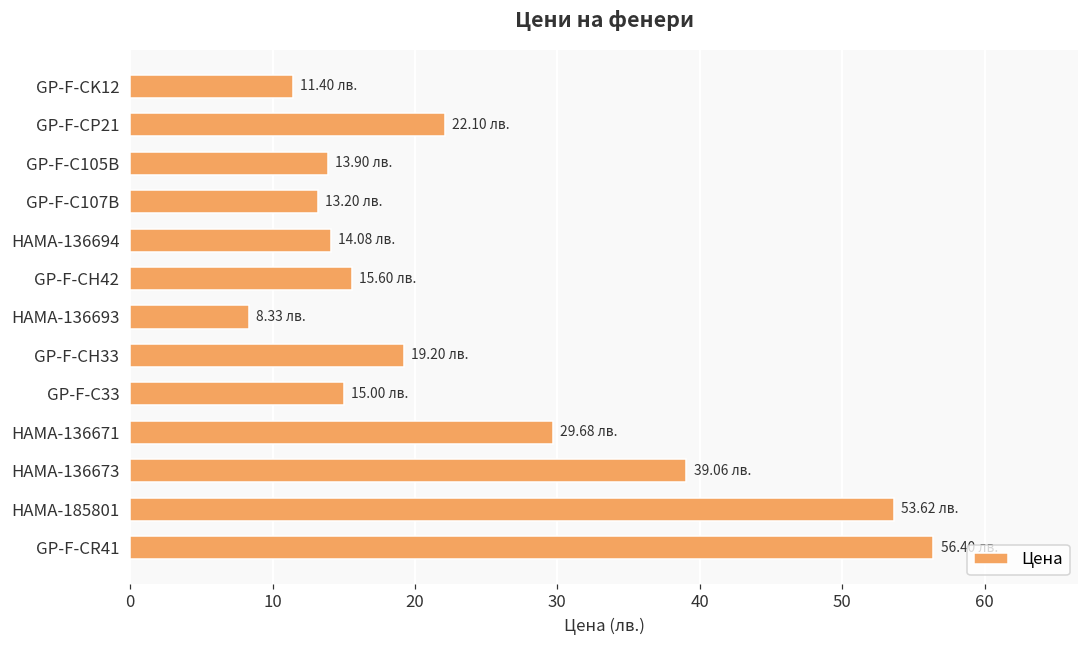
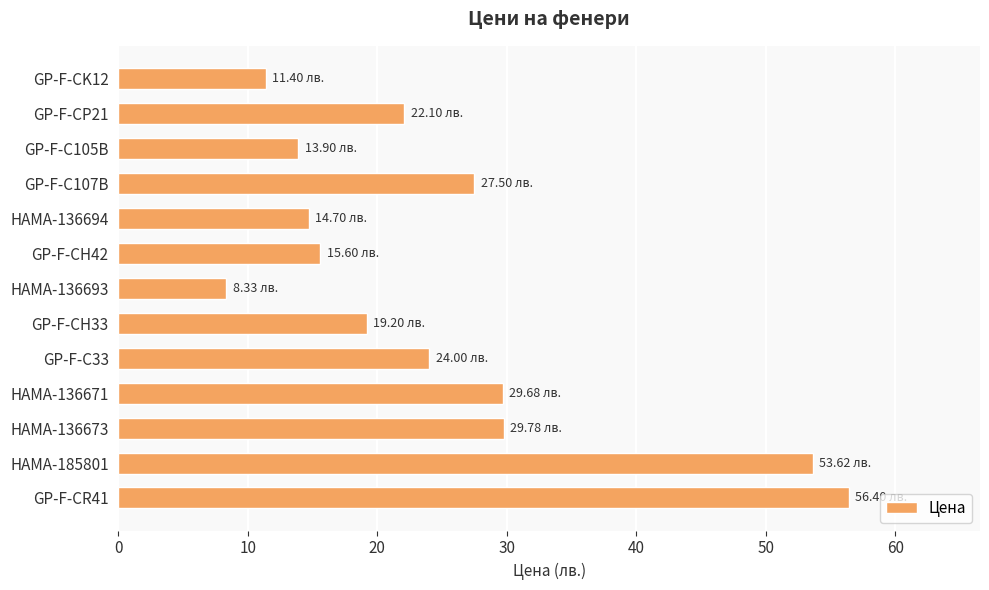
GP-F-C107B: 13.20 -> 27.50
HAMA-136694: 14.08 -> 14.70
GP-F-C33: 15.00 -> 24.00
HAMA-136673: 39.06 -> 29.78
